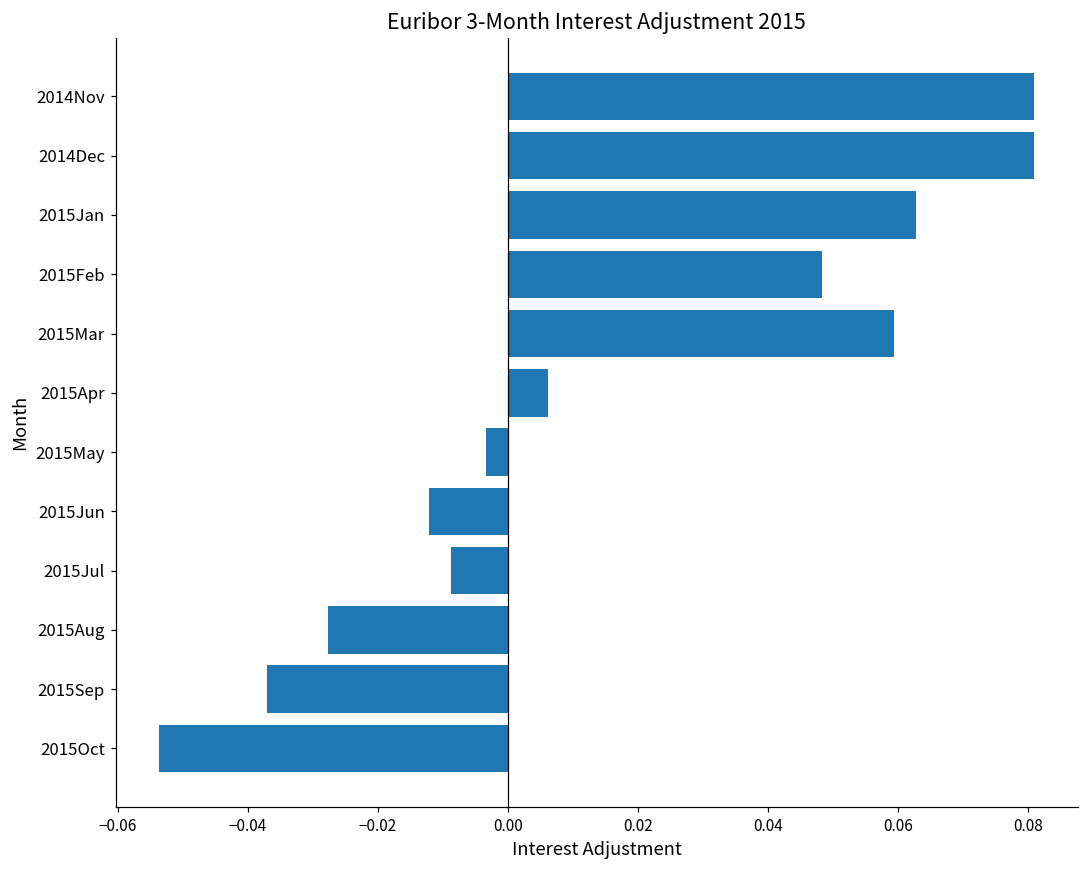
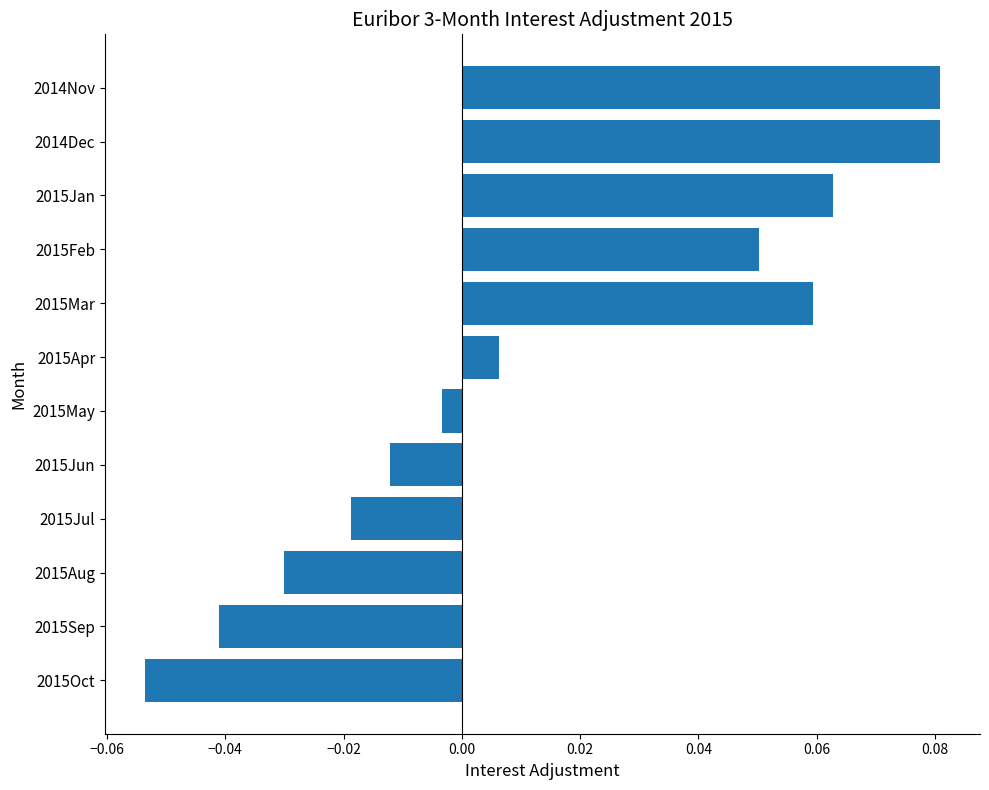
2015Feb: 0.048 -> 0.050
2015Jul: -0.009 -> -0.019
2015Aug: -0.028 -> -0.030
2015Sep: -0.037 -> -0.041
